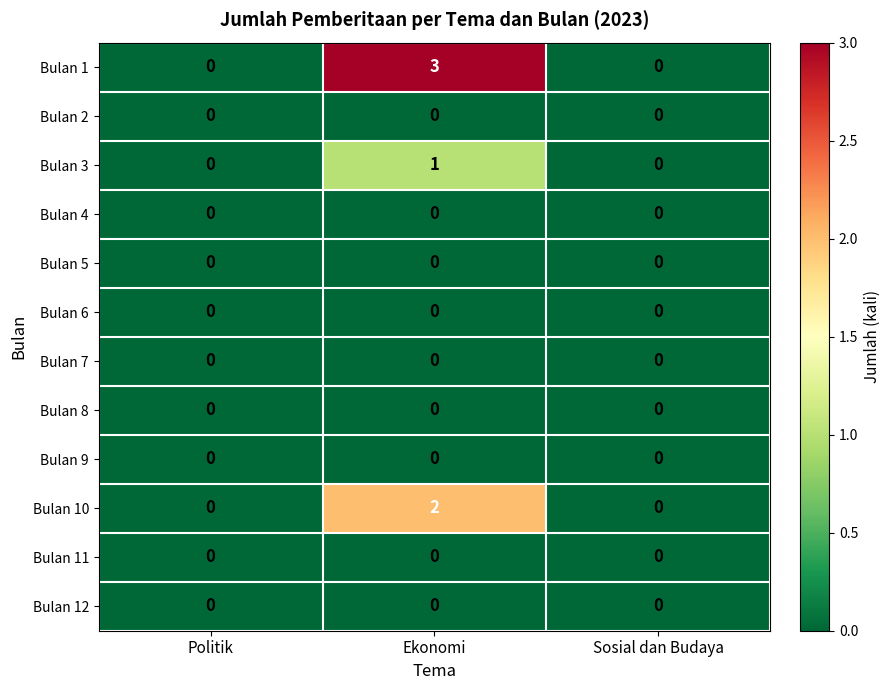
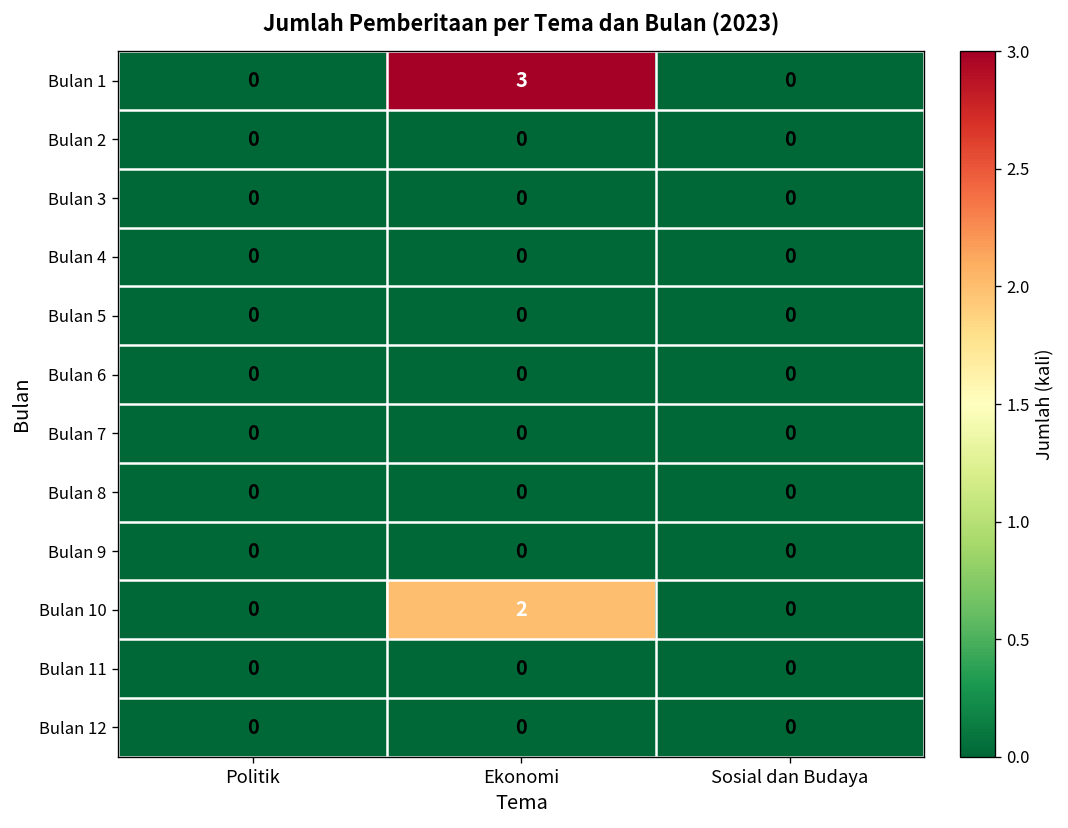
Bulan 3, Ekonomi: 1 -> 0
